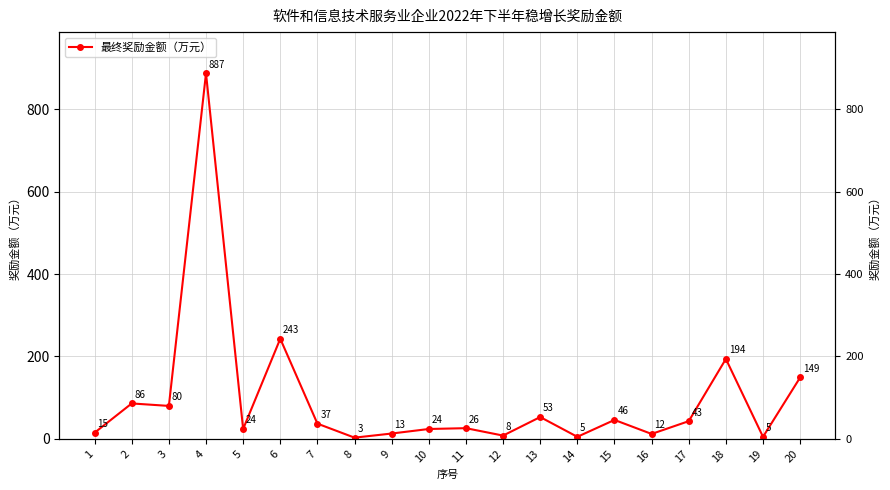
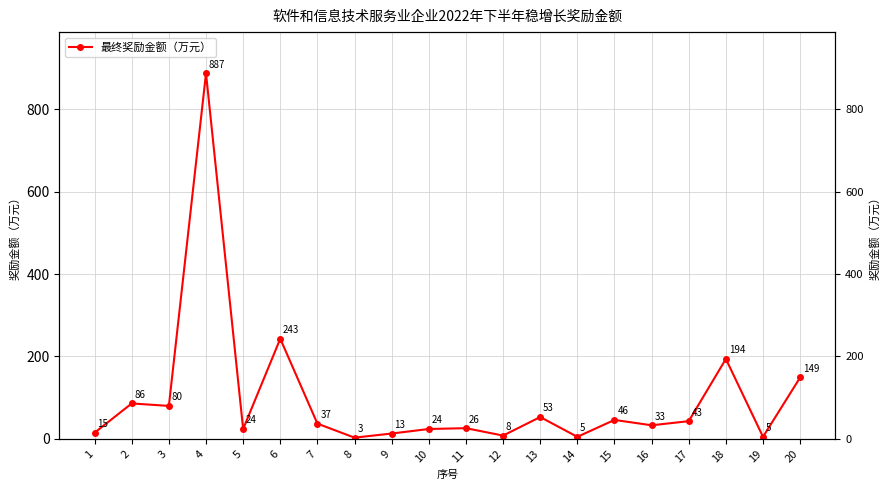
16: 12 -> 33
